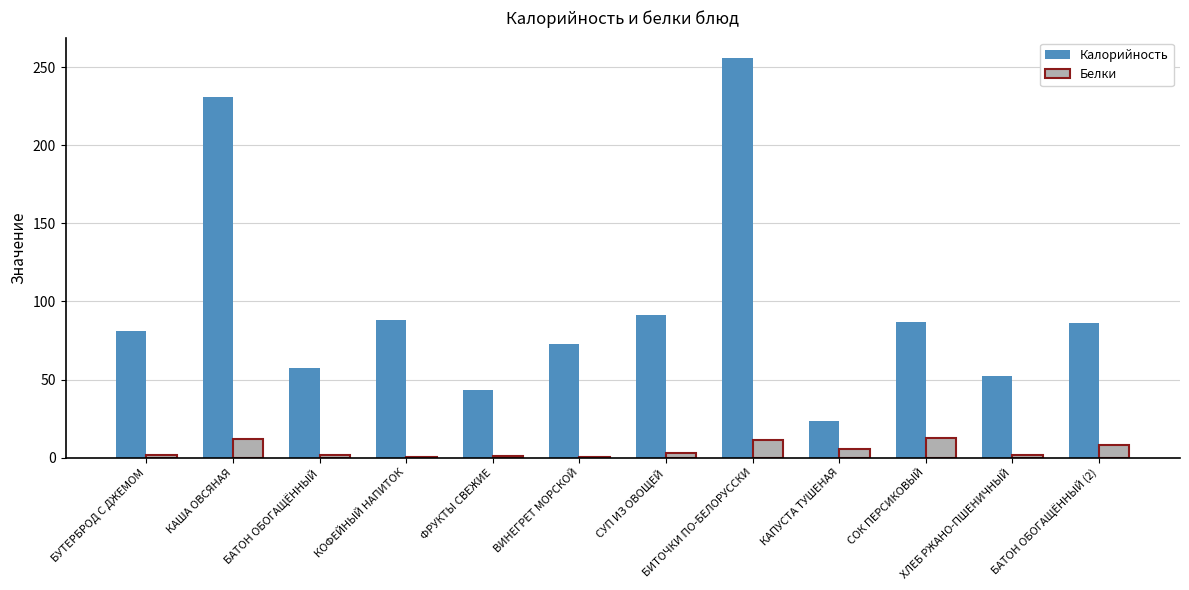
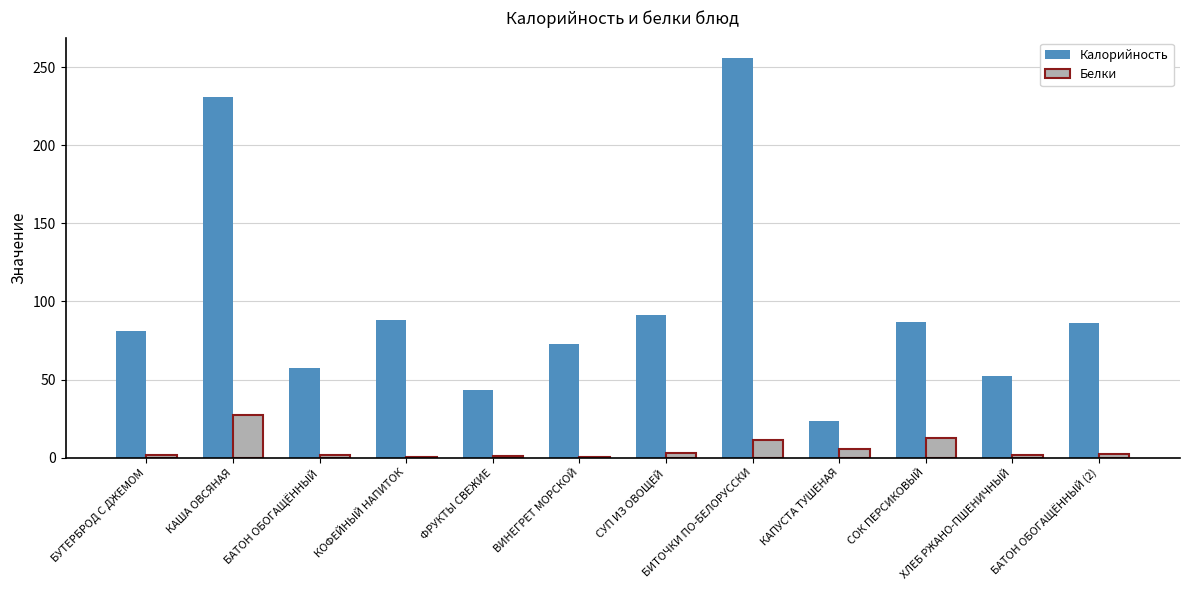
Белки, КАША ОВСЯНАЯ: 12 -> 27
Белки, БАТОН ОБОГАЩЁННЫЙ (2): 8 -> 2
